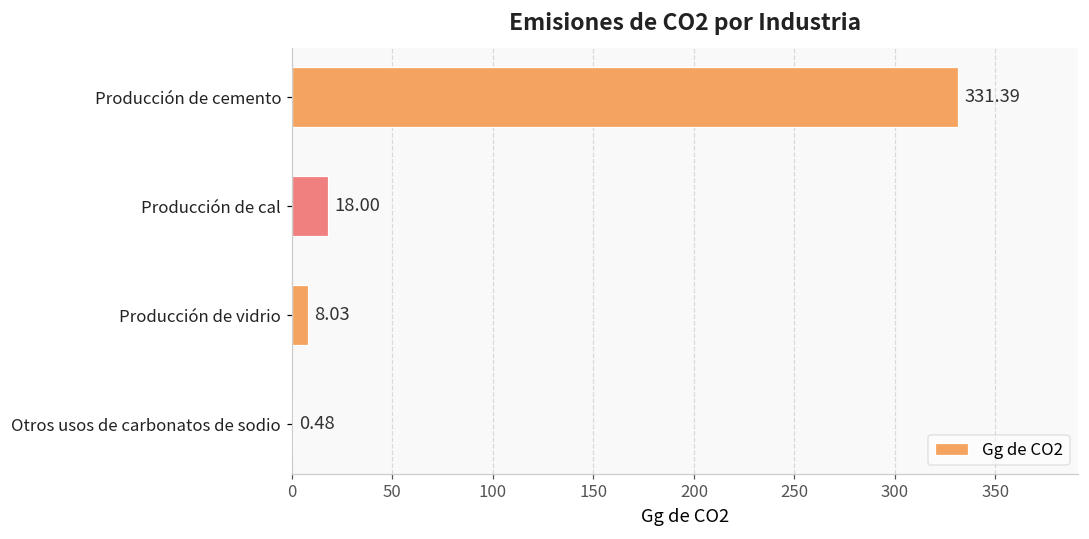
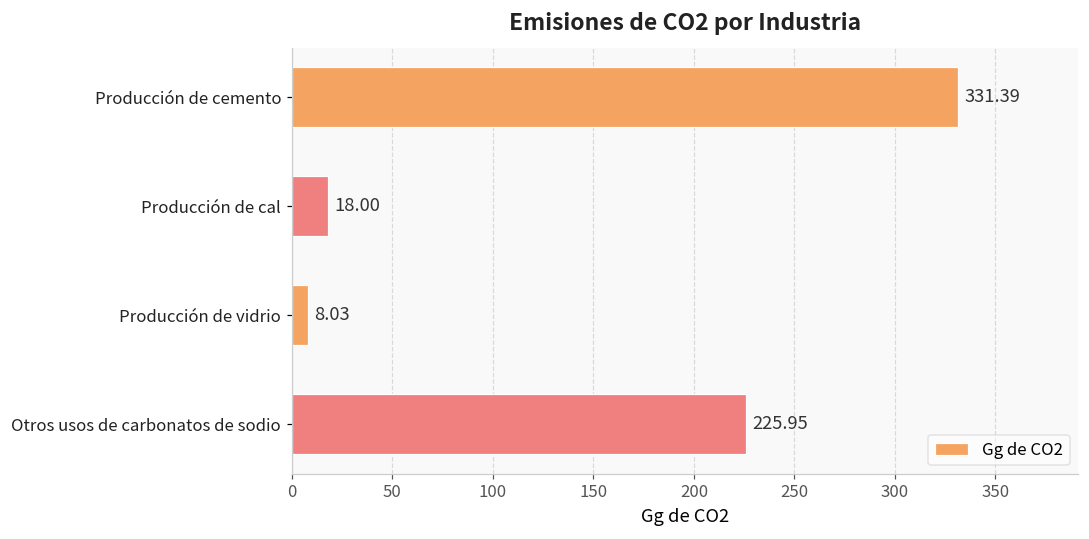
Otros usos de carbonatos de sodio: 0.48 -> 225.95
